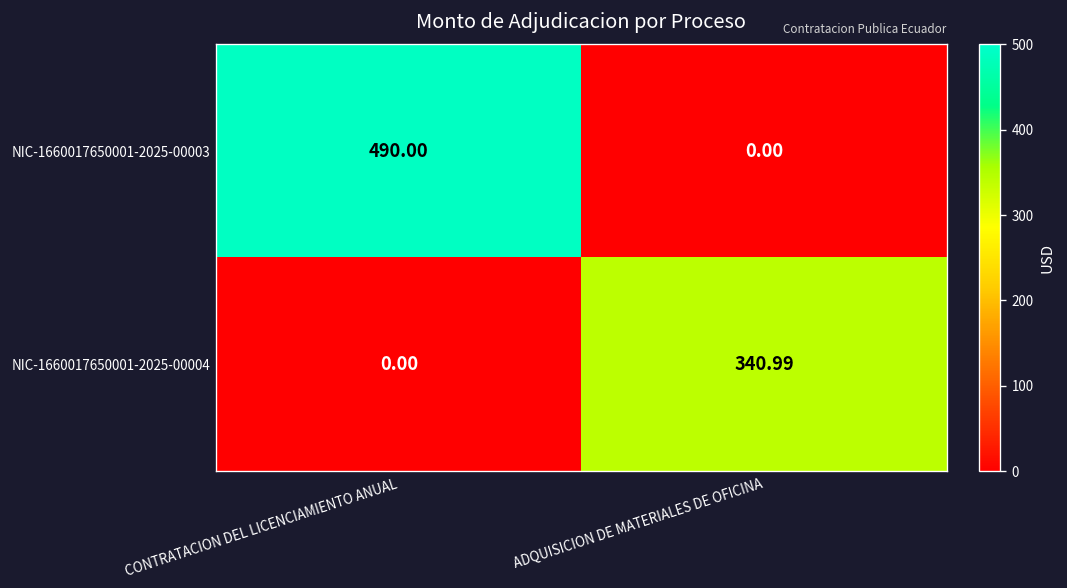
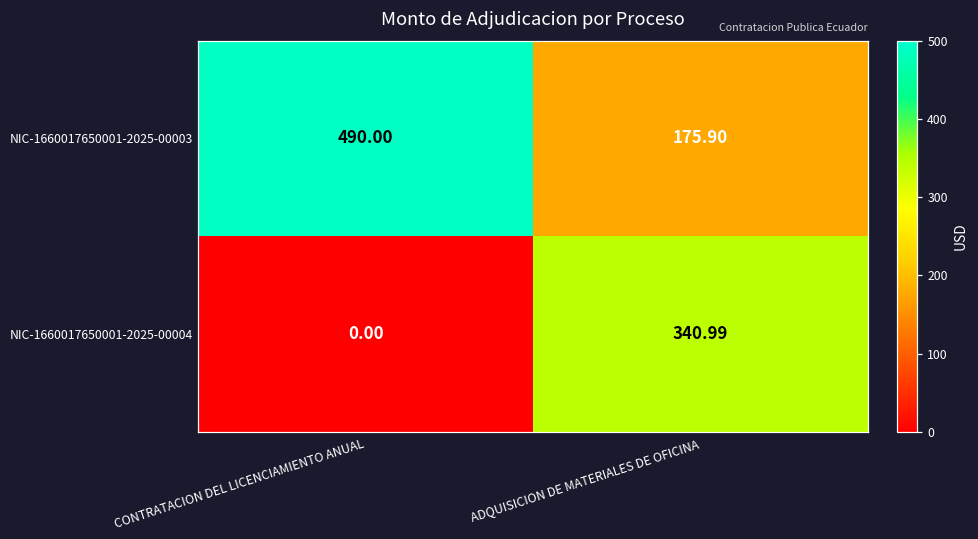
NIC-1660017650001-2025-00003, ADQUISICION DE MATERIALES DE OFICINA: 0.00 -> 175.90
